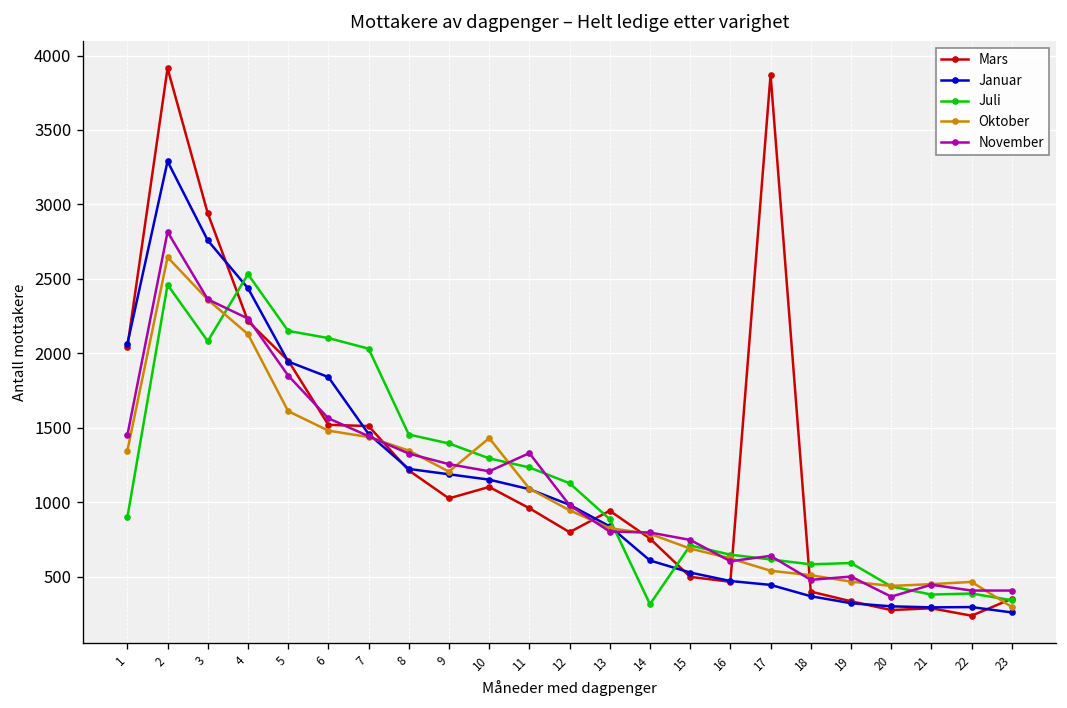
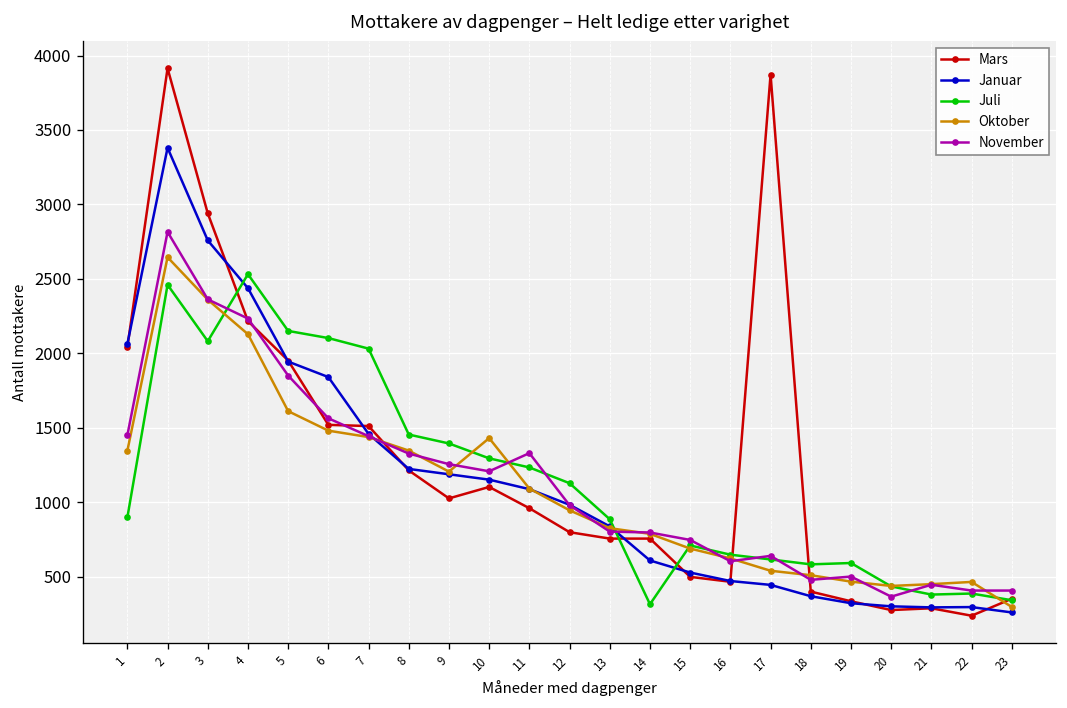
Januar, 2: 3290 -> 3380
Mars, 13: 940 -> 760
